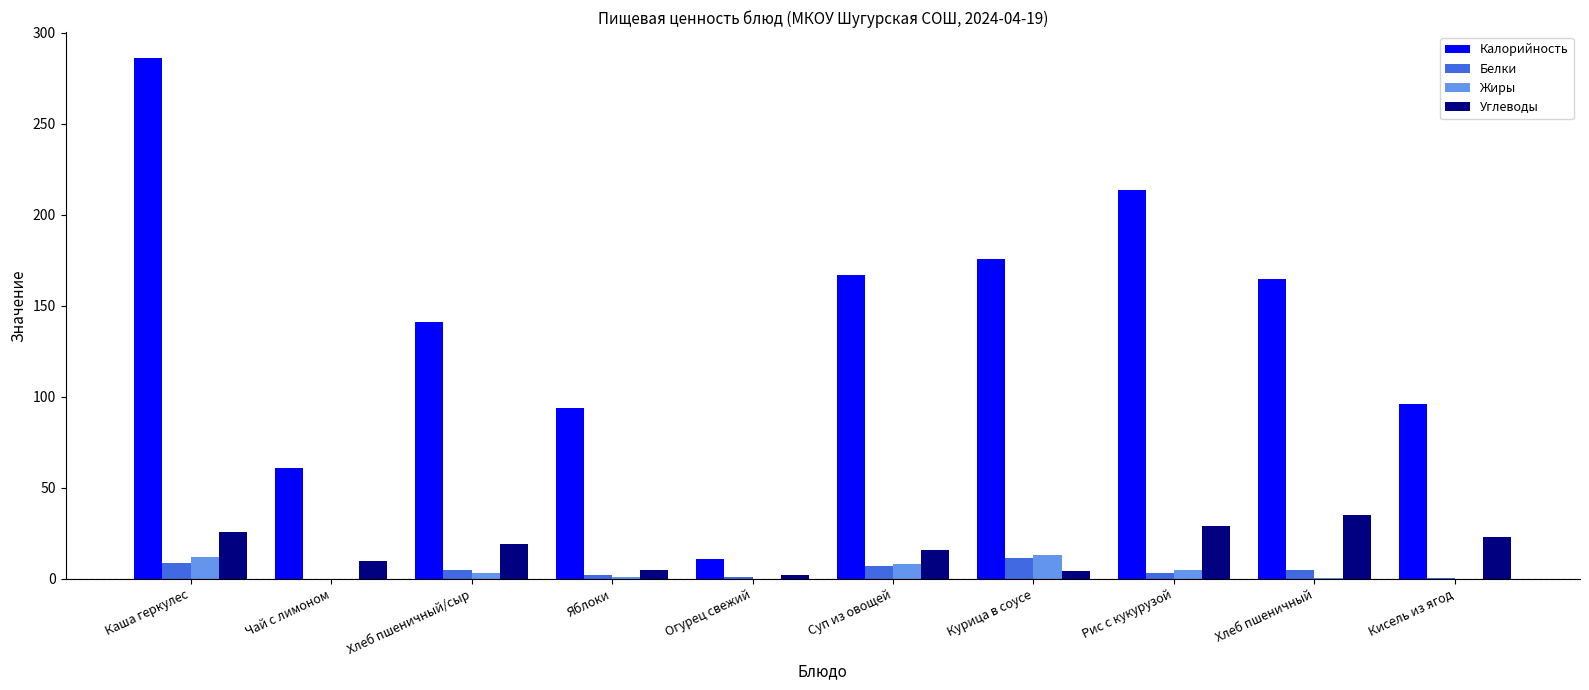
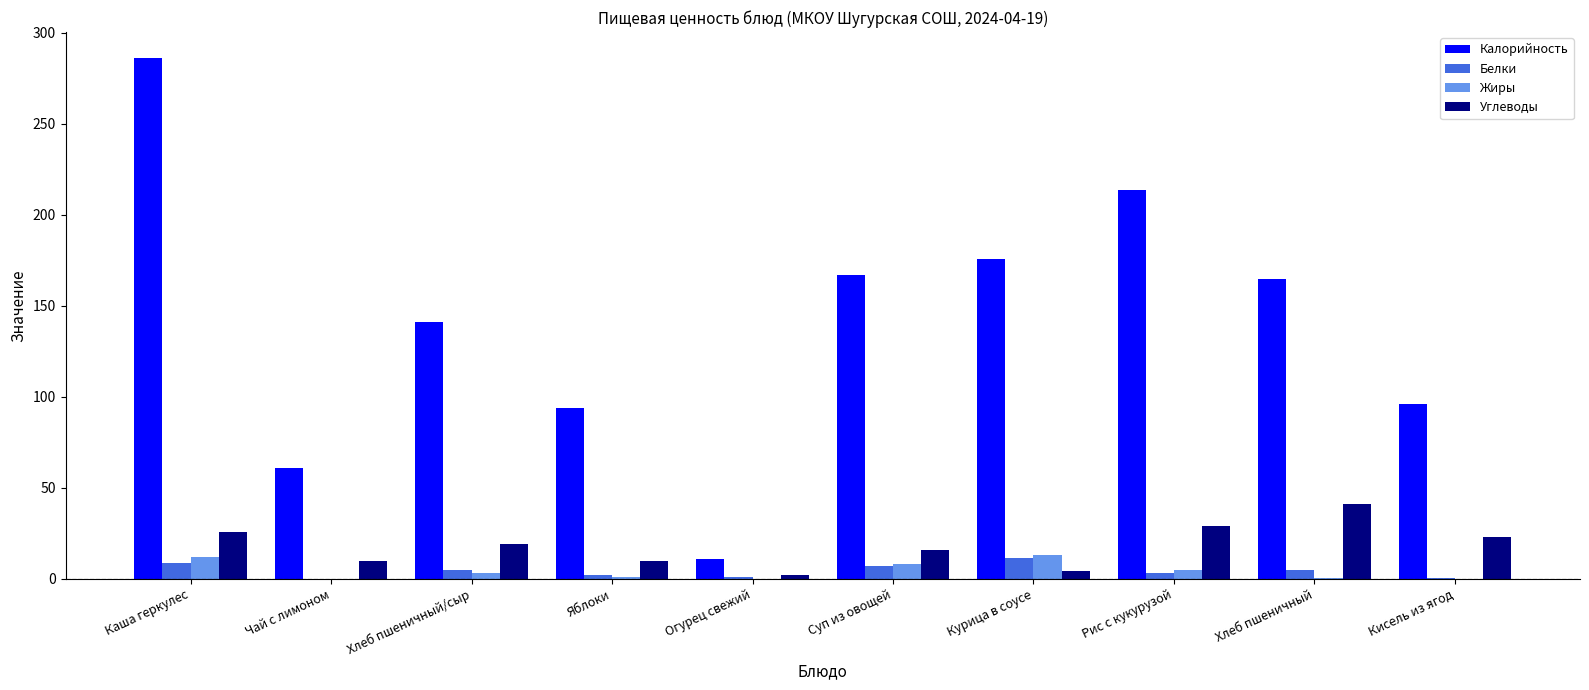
Углеводы, Яблоки: 5 -> 10
Углеводы, Хлеб пшеничный: 35 -> 41
